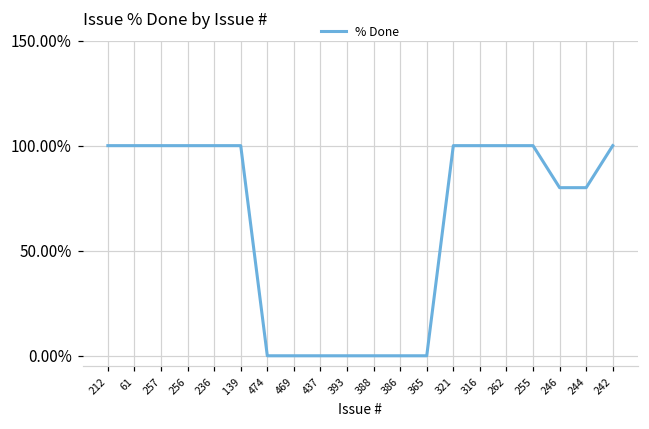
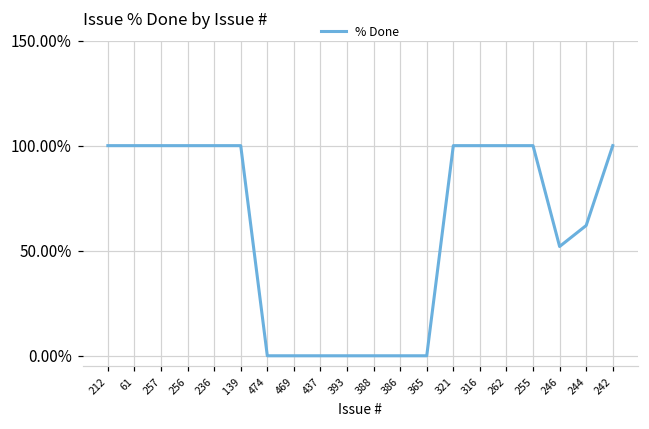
246: 80% -> 52%
244: 80% -> 62%
